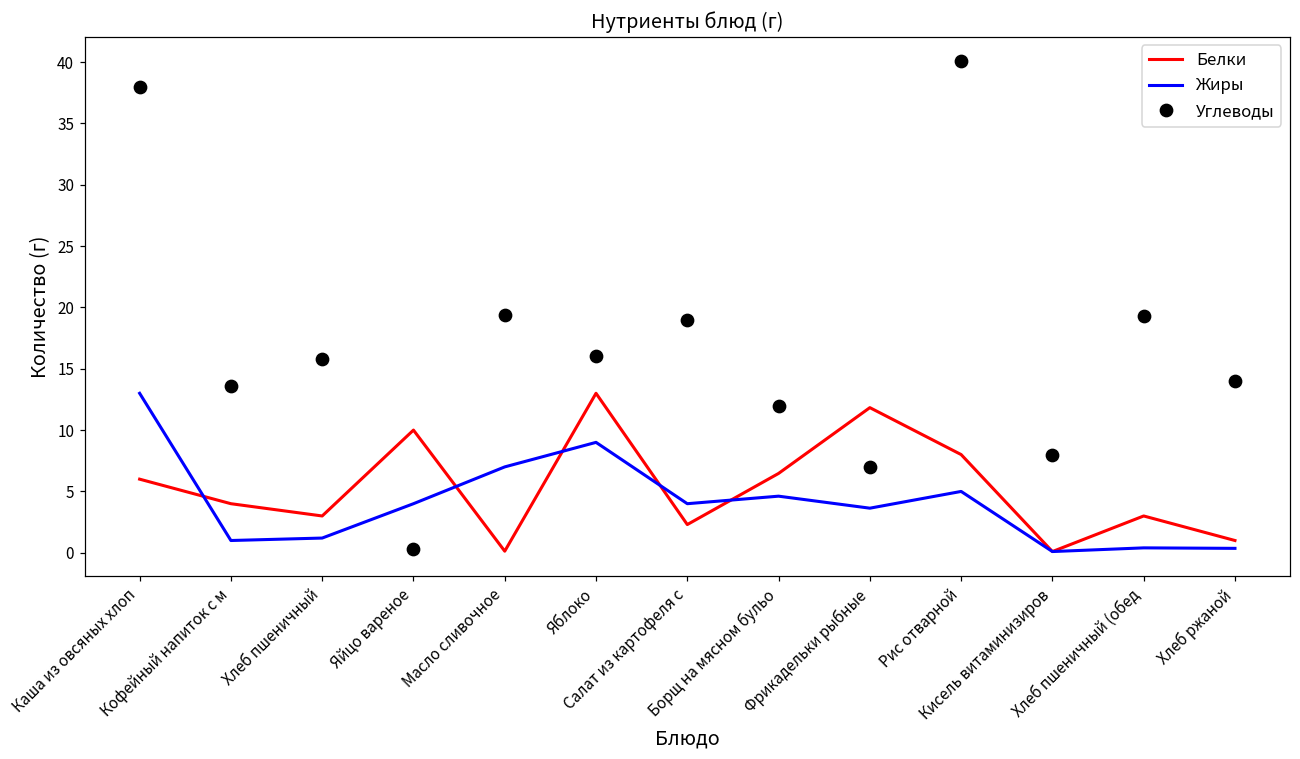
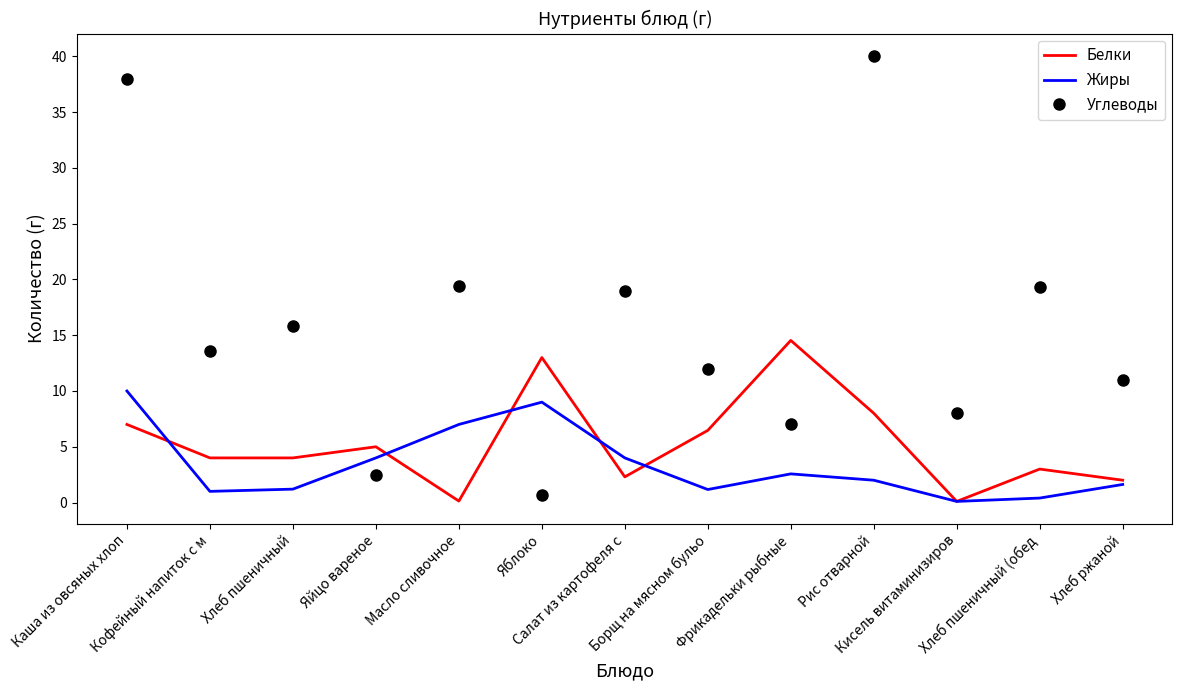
Белки, Каша из овсяных хлоп: 6 -> 7
Жиры, Каша из овсяных хлоп: 13 -> 10
Белки, Хлеб пшеничный: 3 -> 4
Белки, Яйцо вареное: 10 -> 5
Углеводы, Яйцо вареное: 0.3 -> 2.5
Углеводы, Яблоко: 16.0 -> 0.7
Жиры, Борщ на мясном бульо: 4.6 -> 1.2
Белки, Фрикадельки рыбные: 11.8 -> 14.5
Жиры, Фрикадельки рыбные: 3.6 -> 2.6
Жиры, Рис отварной: 5 -> 2
Белки, Хлеб ржаной: 1 -> 2
Жиры, Хлеб ржаной: 0.4 -> 1.6
Углеводы, Хлеб ржаной: 14 -> 11
